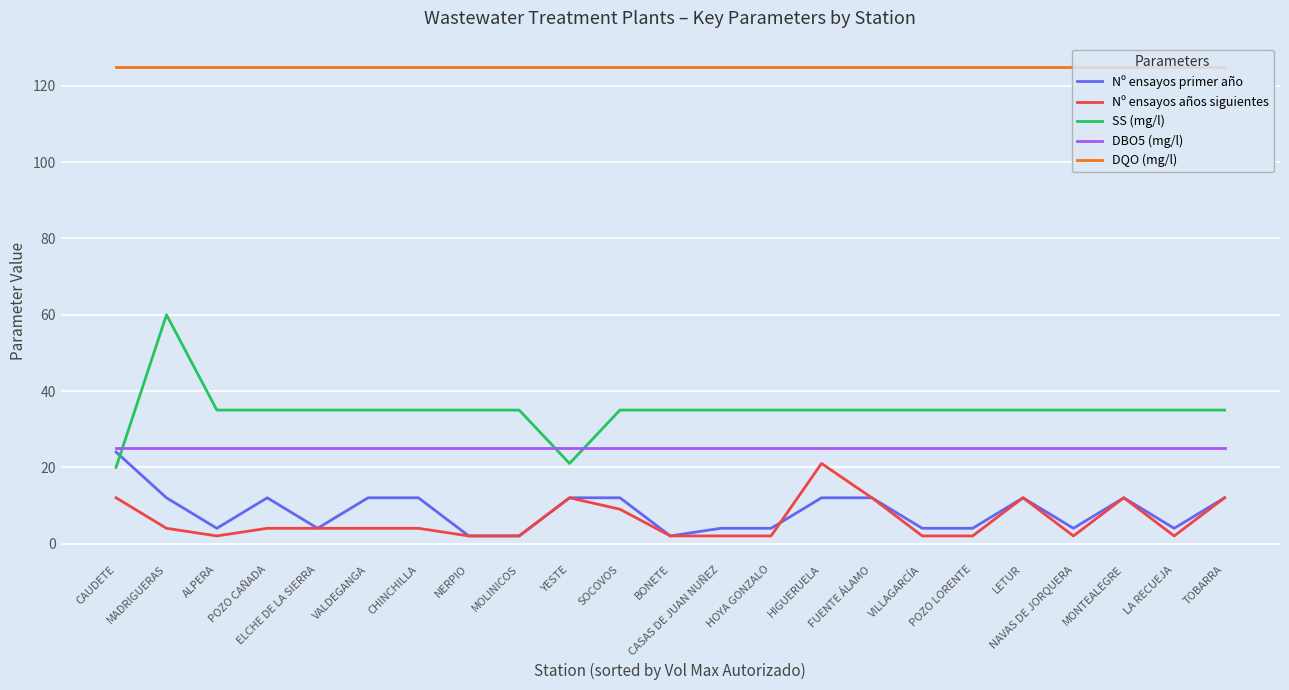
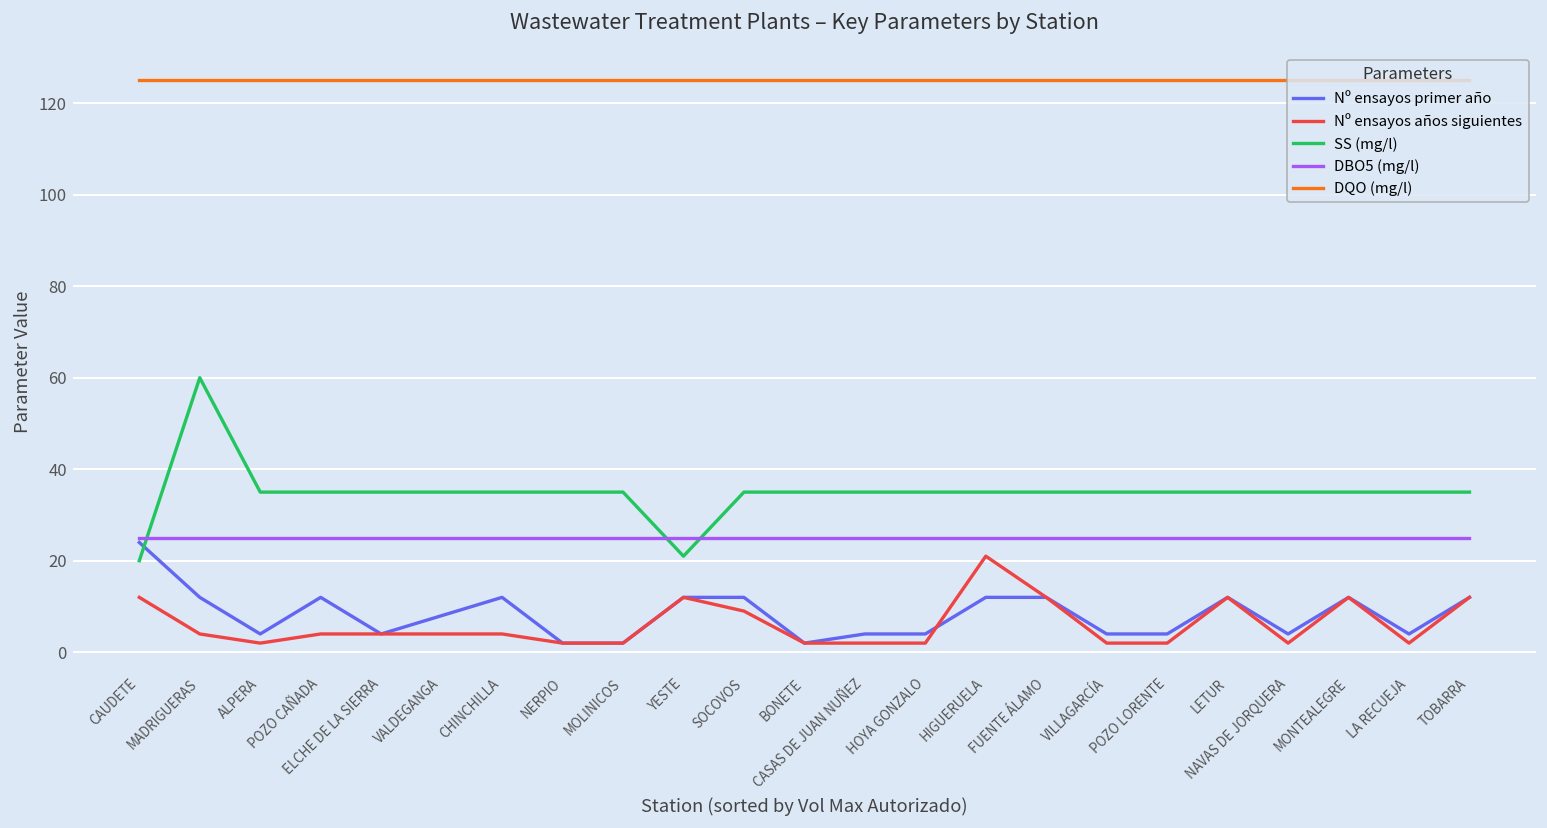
Nº ensayos primer año, VALDEGANGA: 12 -> 8
